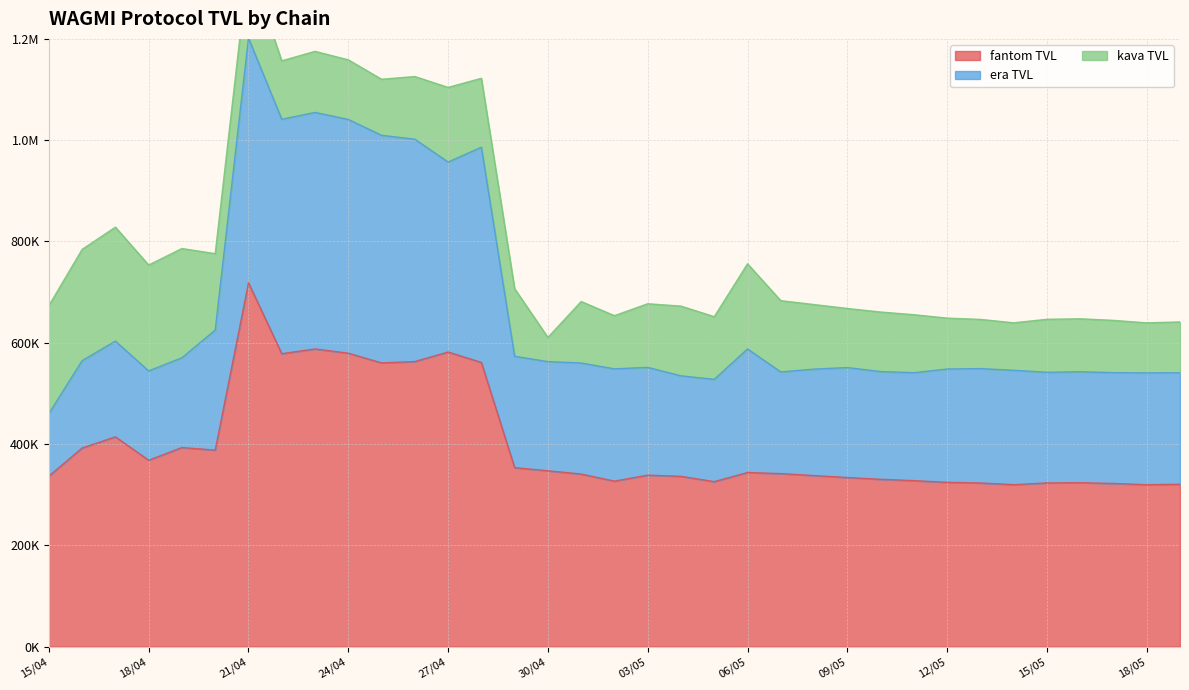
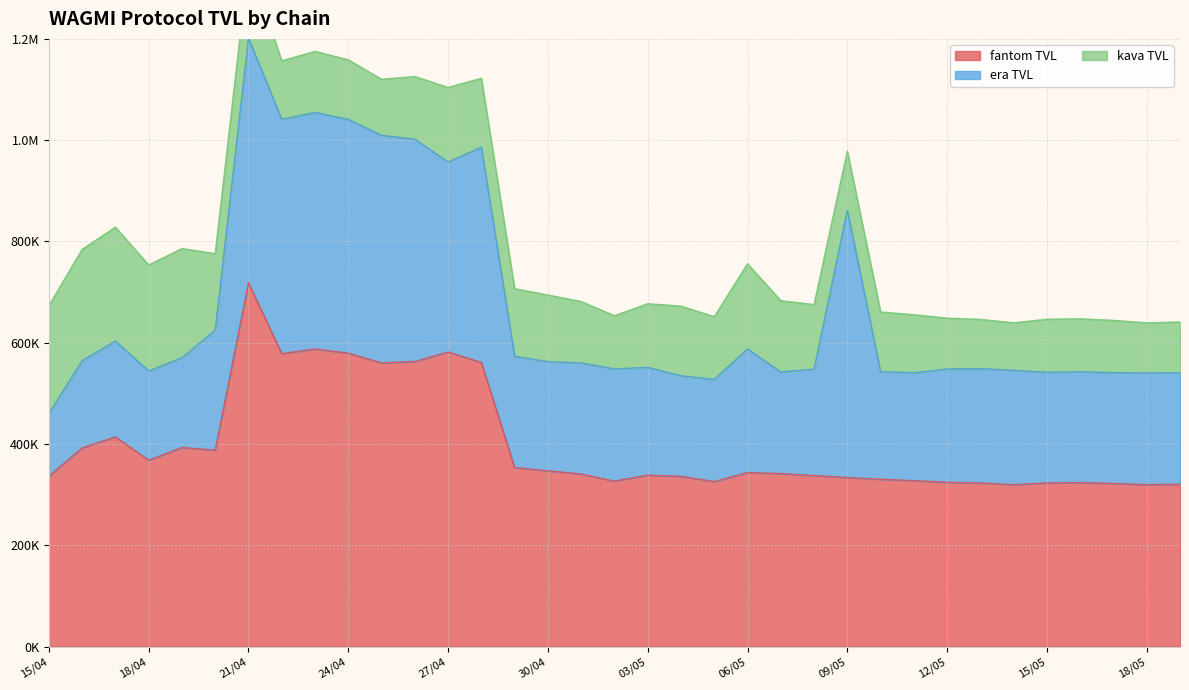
kava TVL, 30/04: 50000 -> 130000
era TVL, 09/05: 220000 -> 530000
